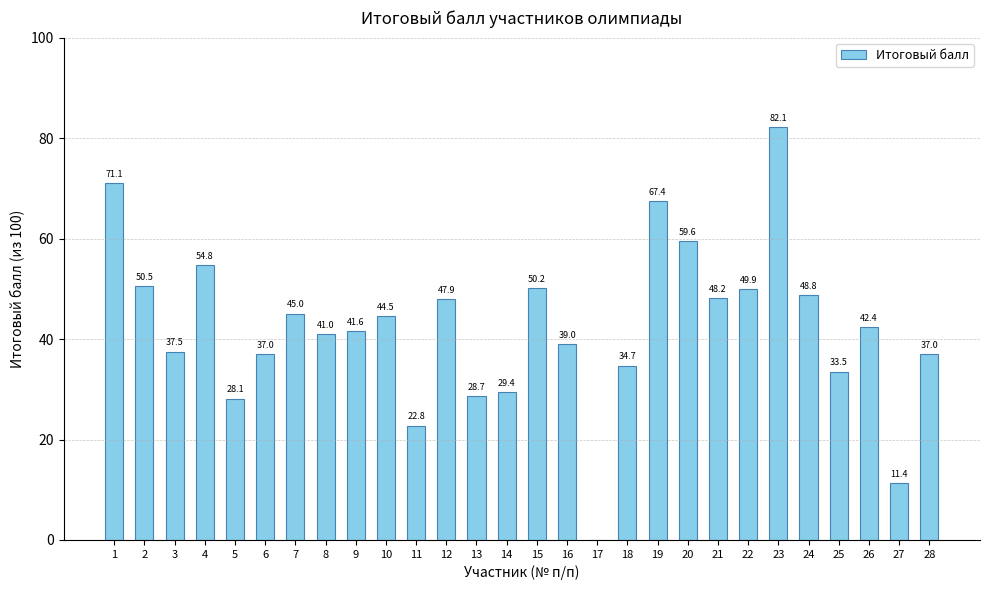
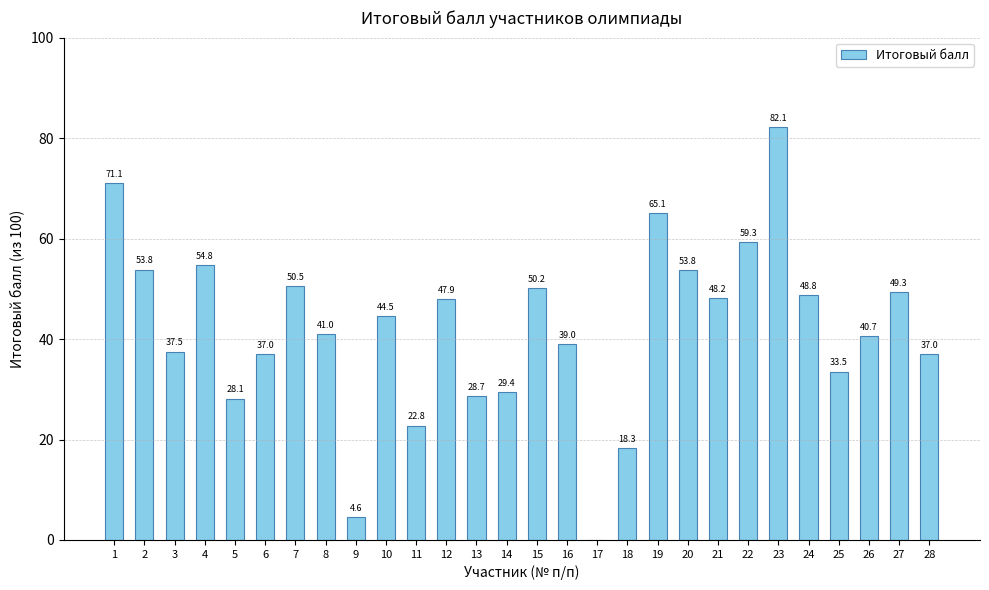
2: 50.5 -> 53.8
7: 45.0 -> 50.5
9: 41.6 -> 4.6
18: 34.7 -> 18.3
19: 67.4 -> 65.1
20: 59.6 -> 53.8
22: 49.9 -> 59.3
26: 42.4 -> 40.7
27: 11.4 -> 49.3
